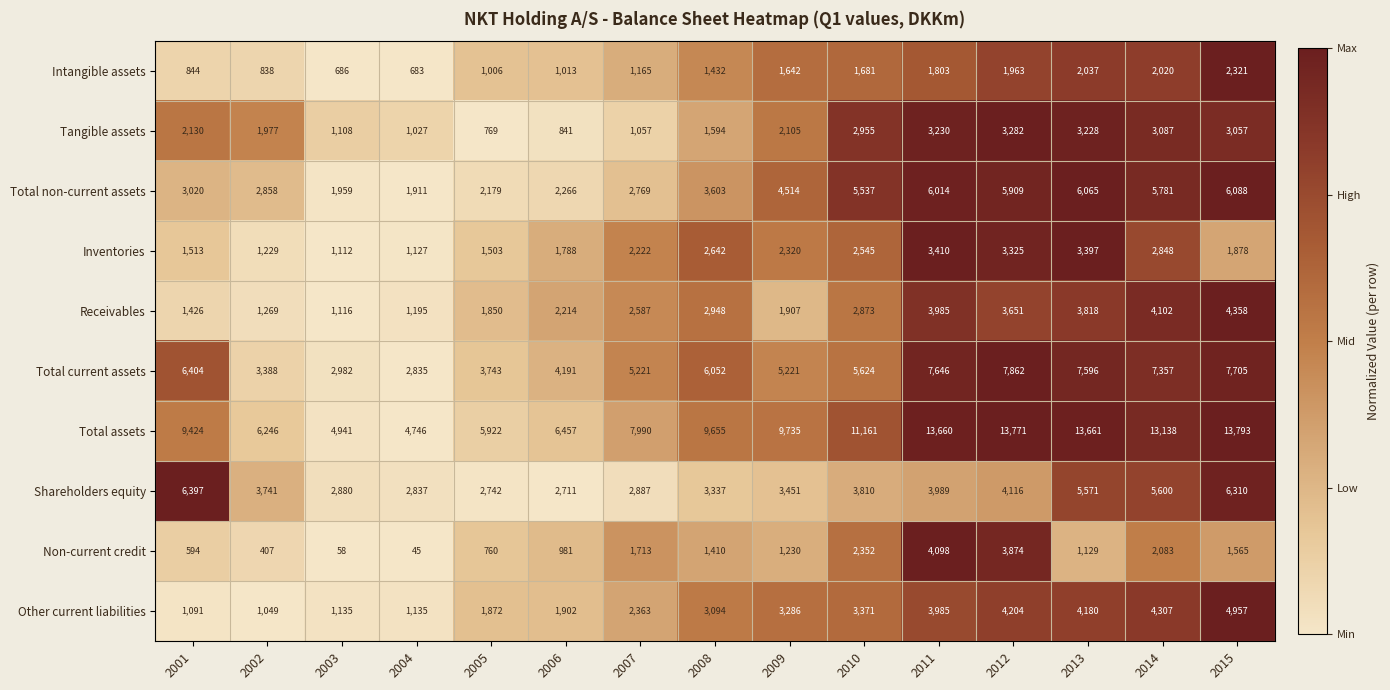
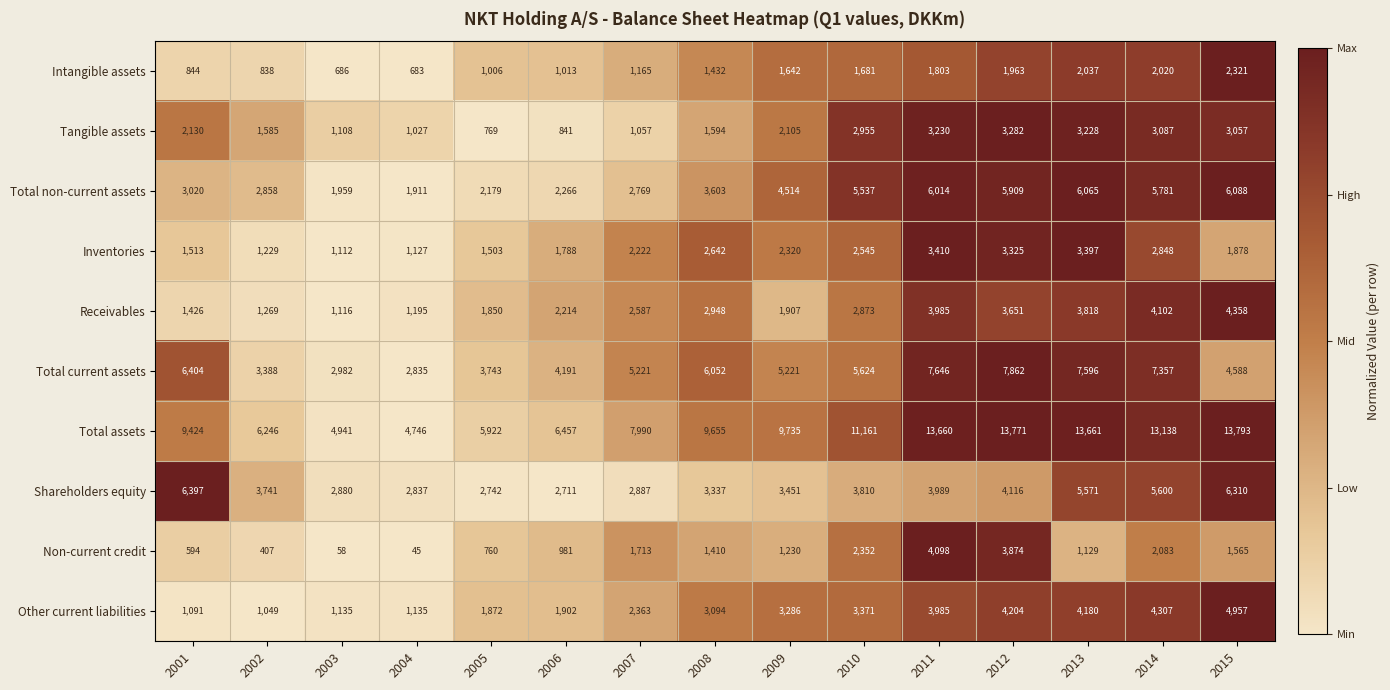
Tangible assets, 2002: 1,977 -> 1,585
Total current assets, 2015: 7,705 -> 4,588
